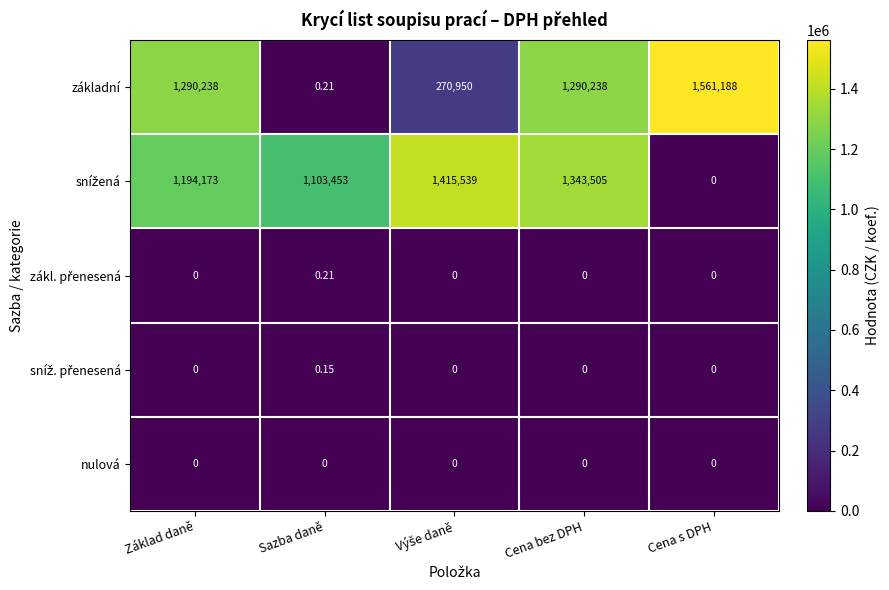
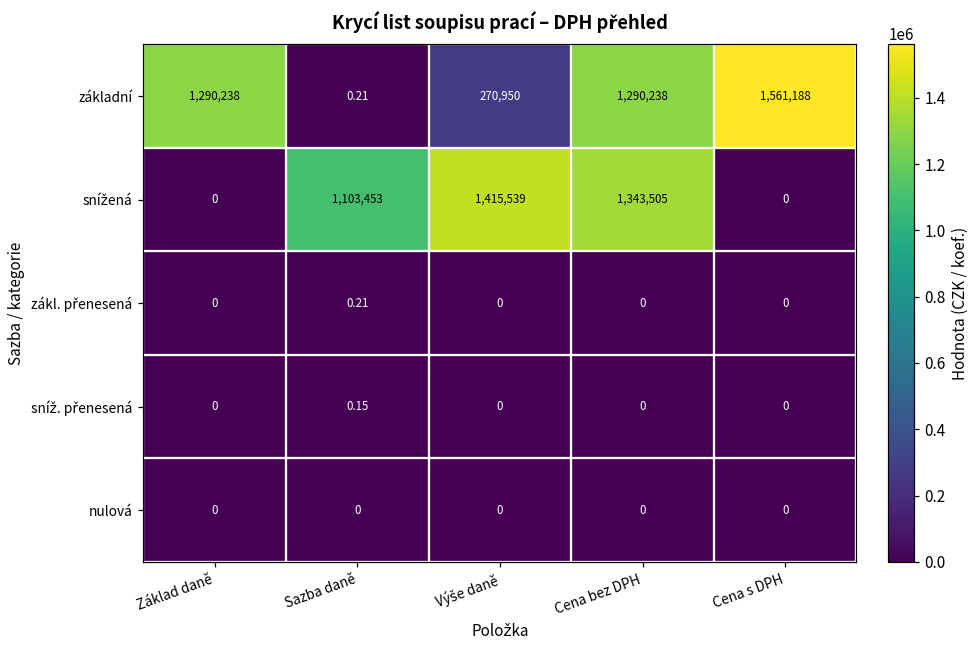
snížená, Základ daně: 1,194,173 -> 0
